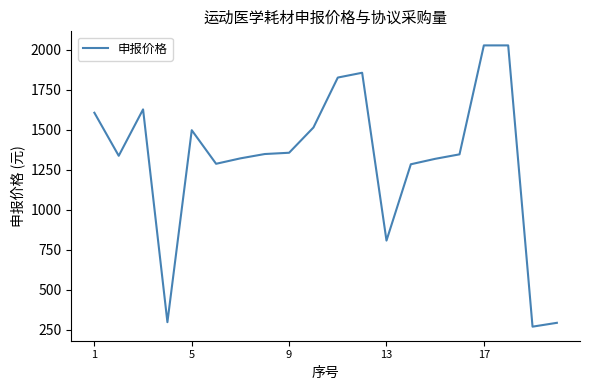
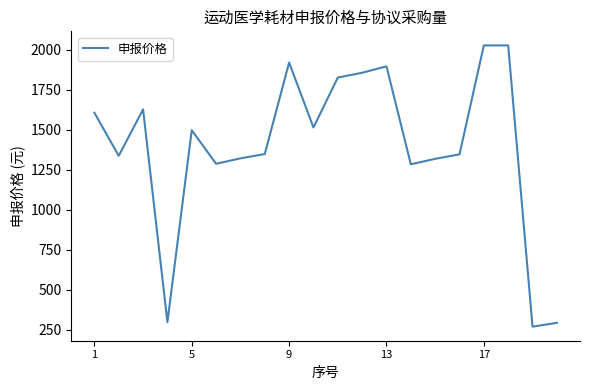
9: 1360 -> 1920
13: 810 -> 1900
